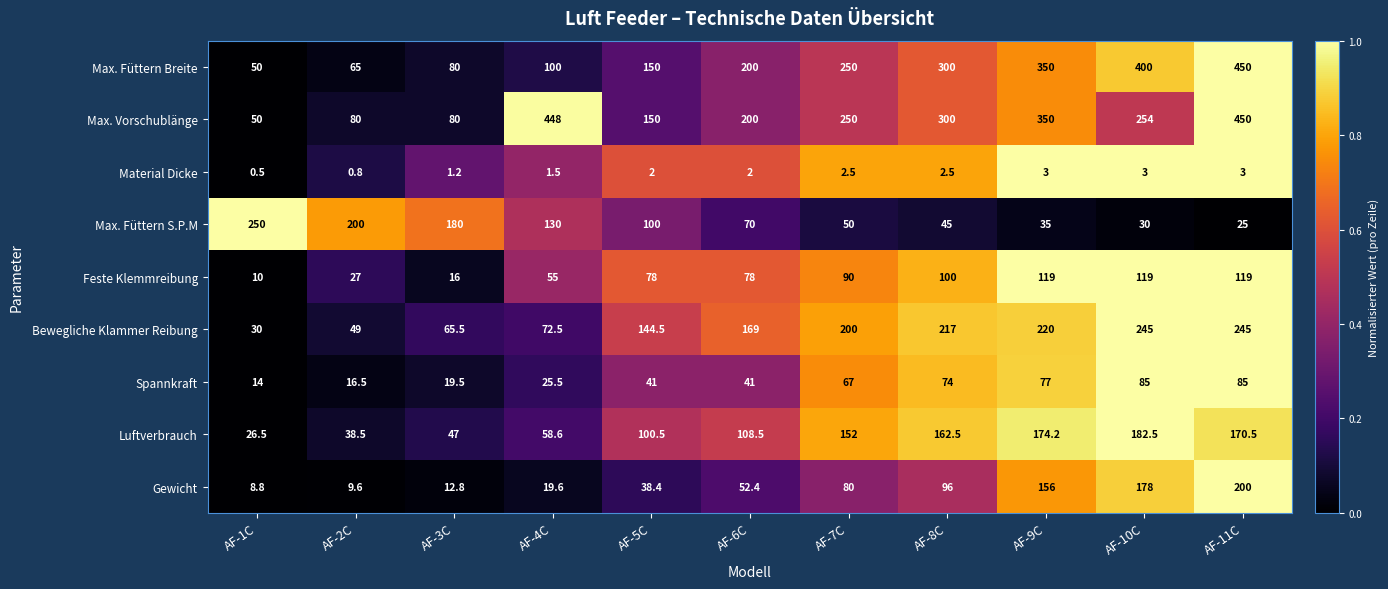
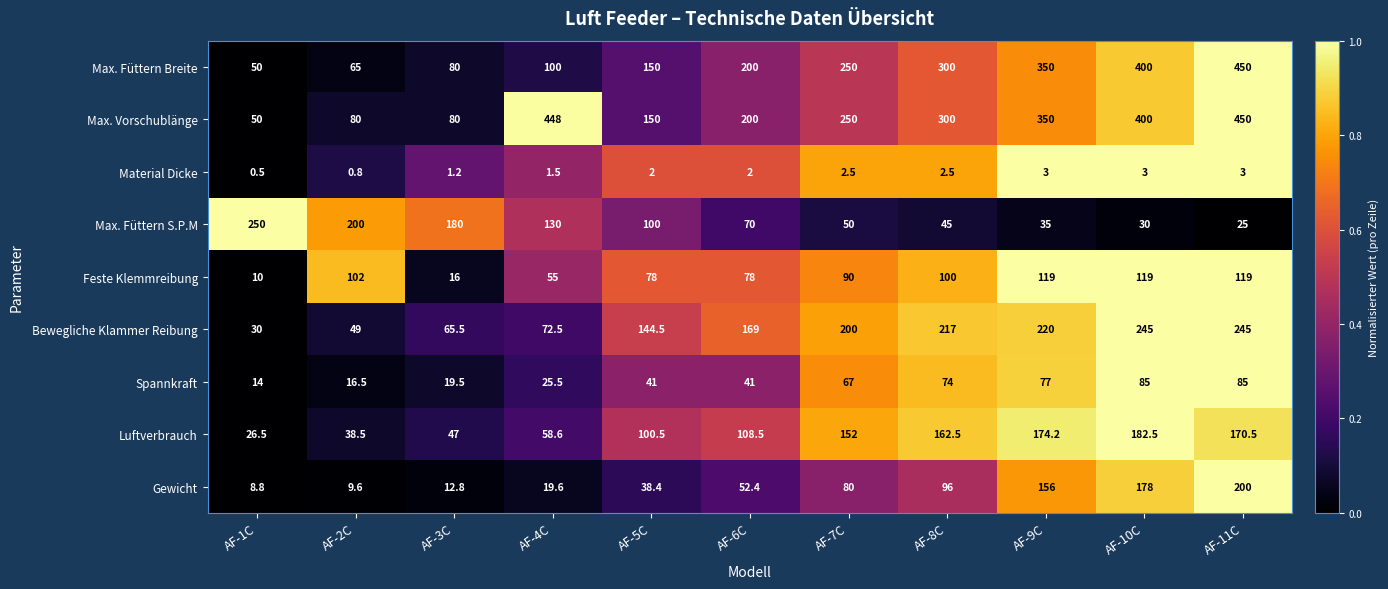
Max. Vorschublänge, AF-10C: 254 -> 400
Feste Klemmreibung, AF-2C: 27 -> 102
